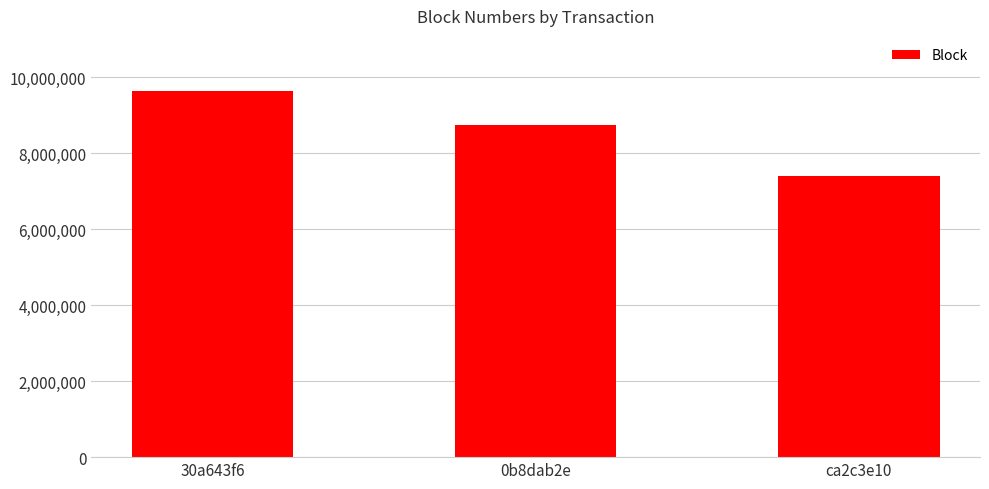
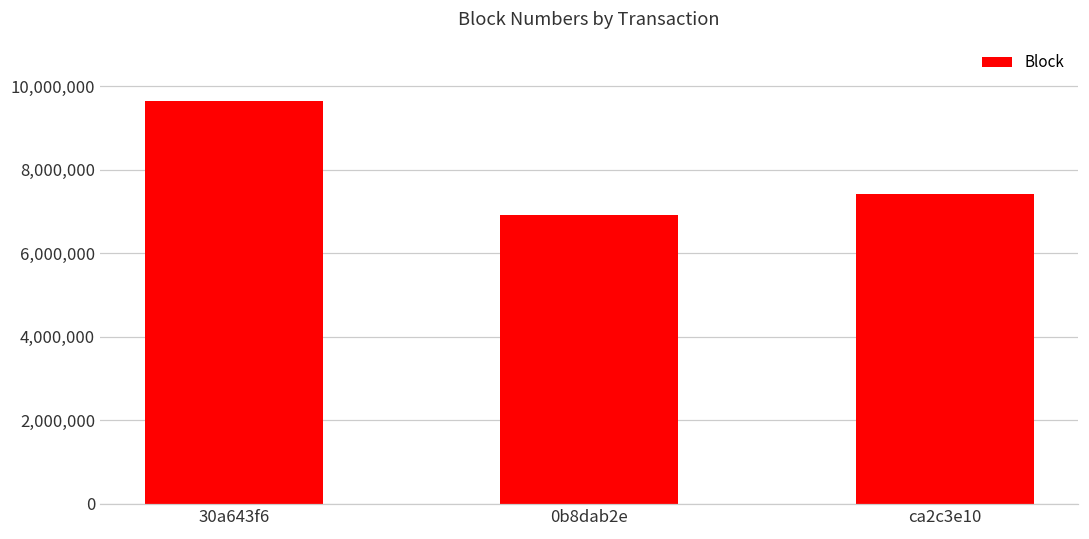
0b8dab2e: 8,700,000 -> 6,900,000
